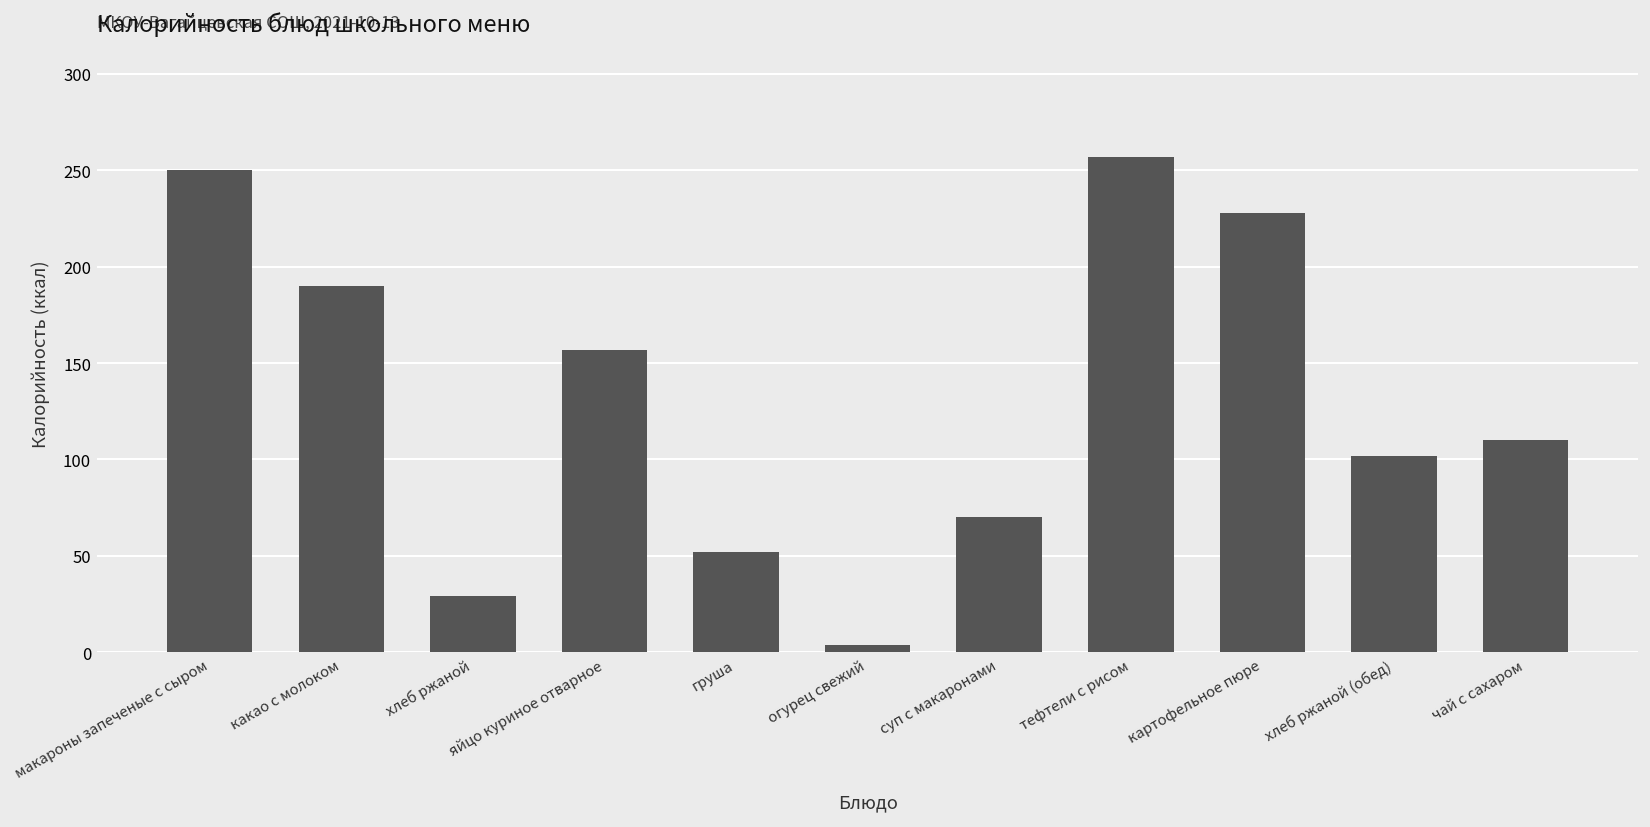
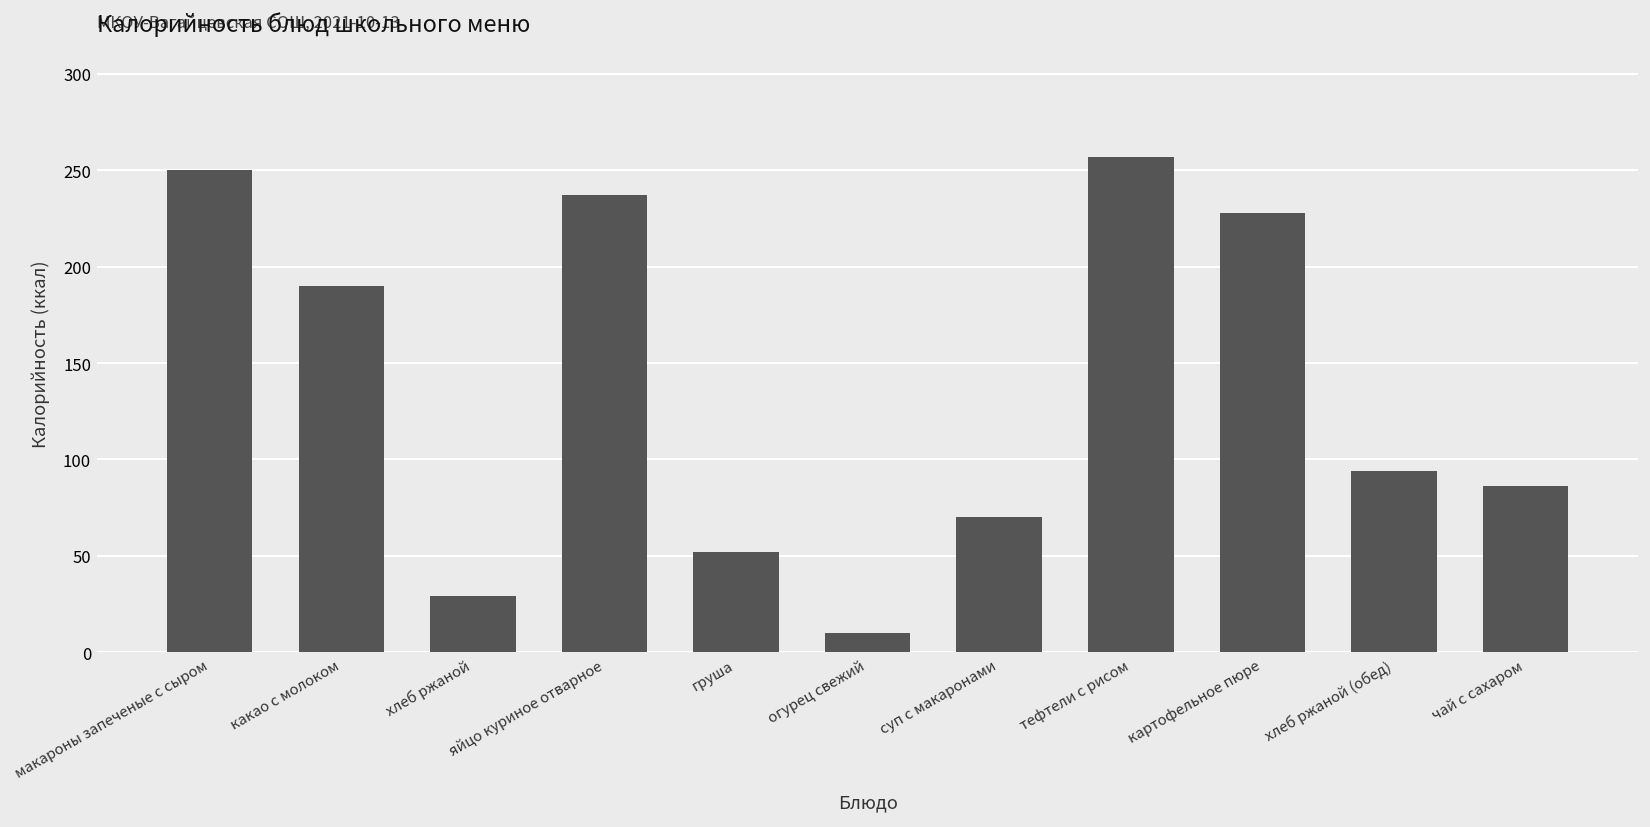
яйцо куриное отварное: 157 -> 237
огурец свежий: 4 -> 10
хлеб ржаной (обед): 102 -> 94
чай с сахаром: 110 -> 86
